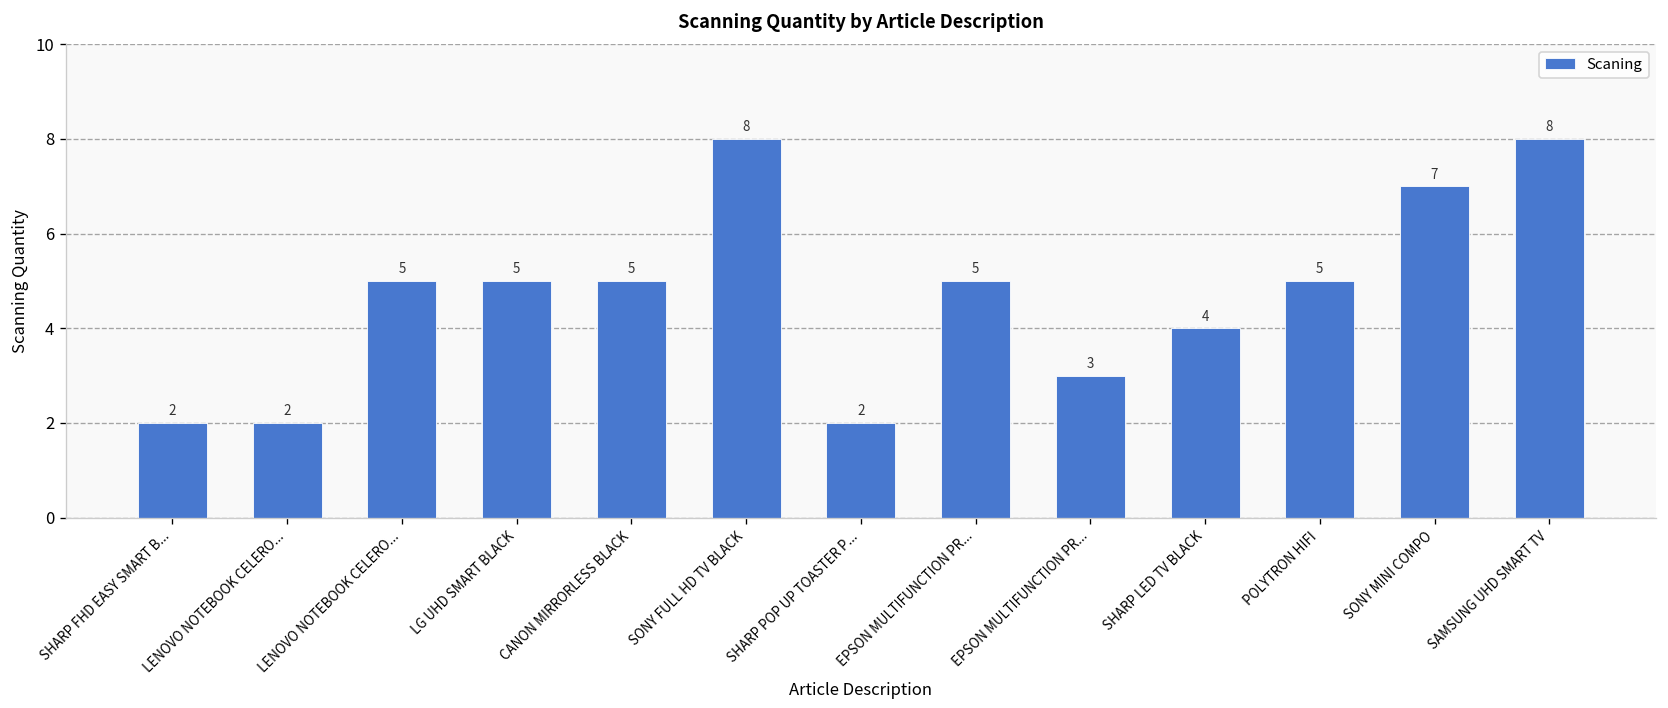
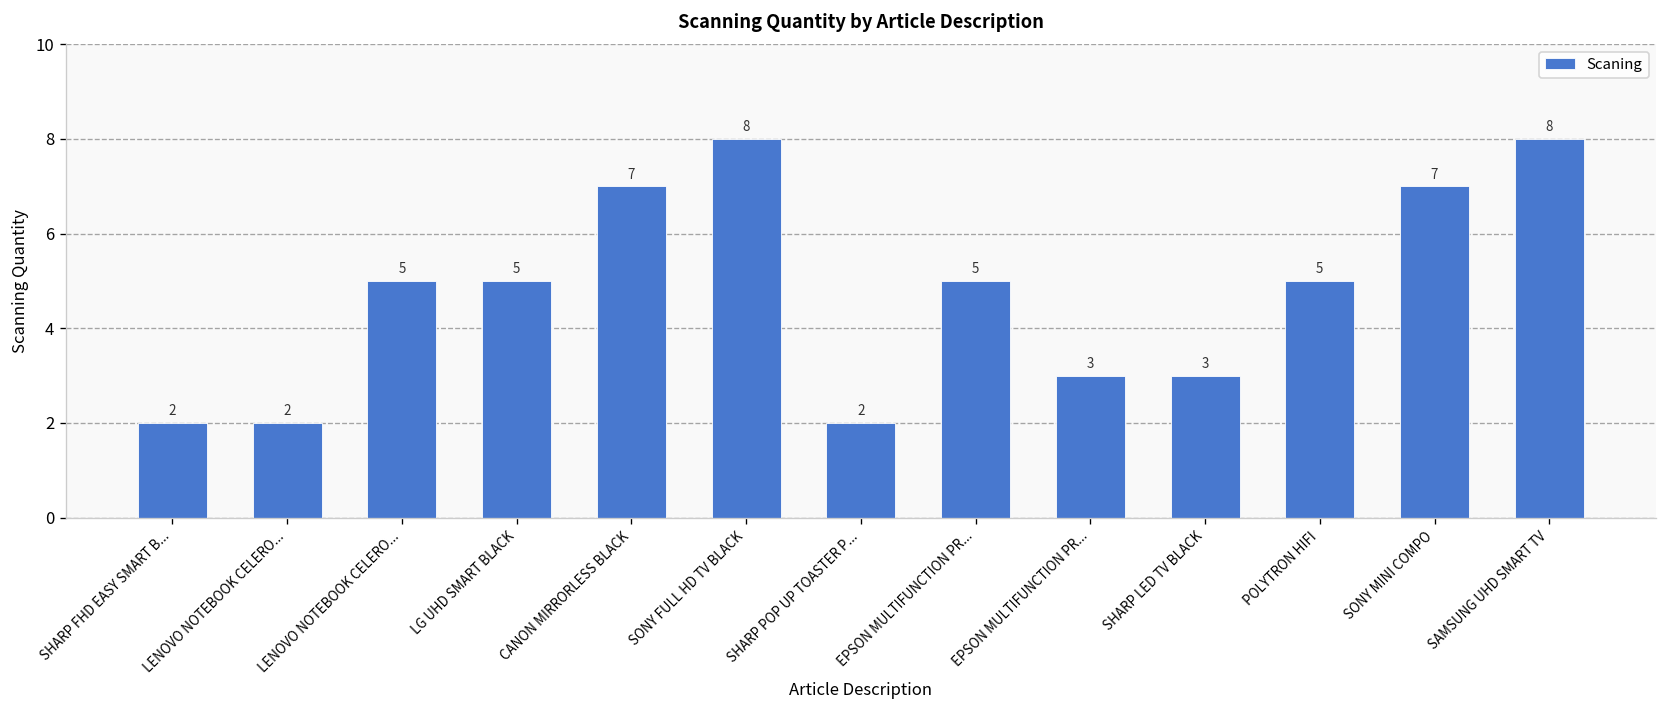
CANON MIRRORLESS BLACK: 5 -> 7
SHARP LED TV BLACK: 4 -> 3
